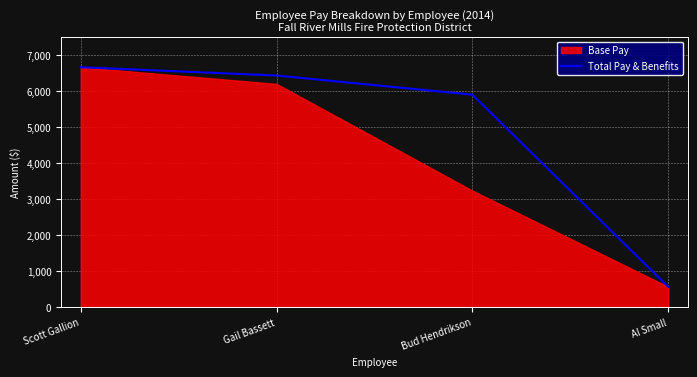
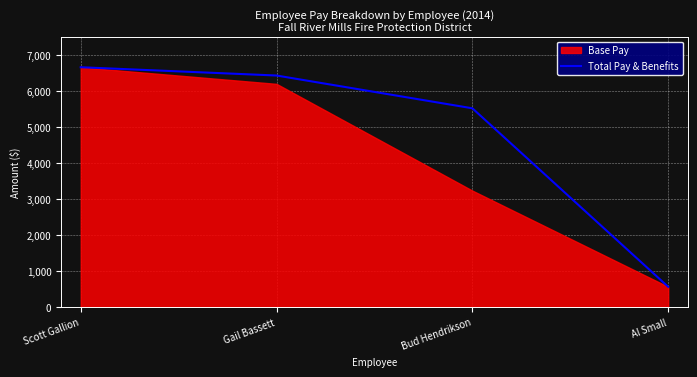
Total Pay & Benefits, Bud Hendrikson: 5,900 -> 5,500
